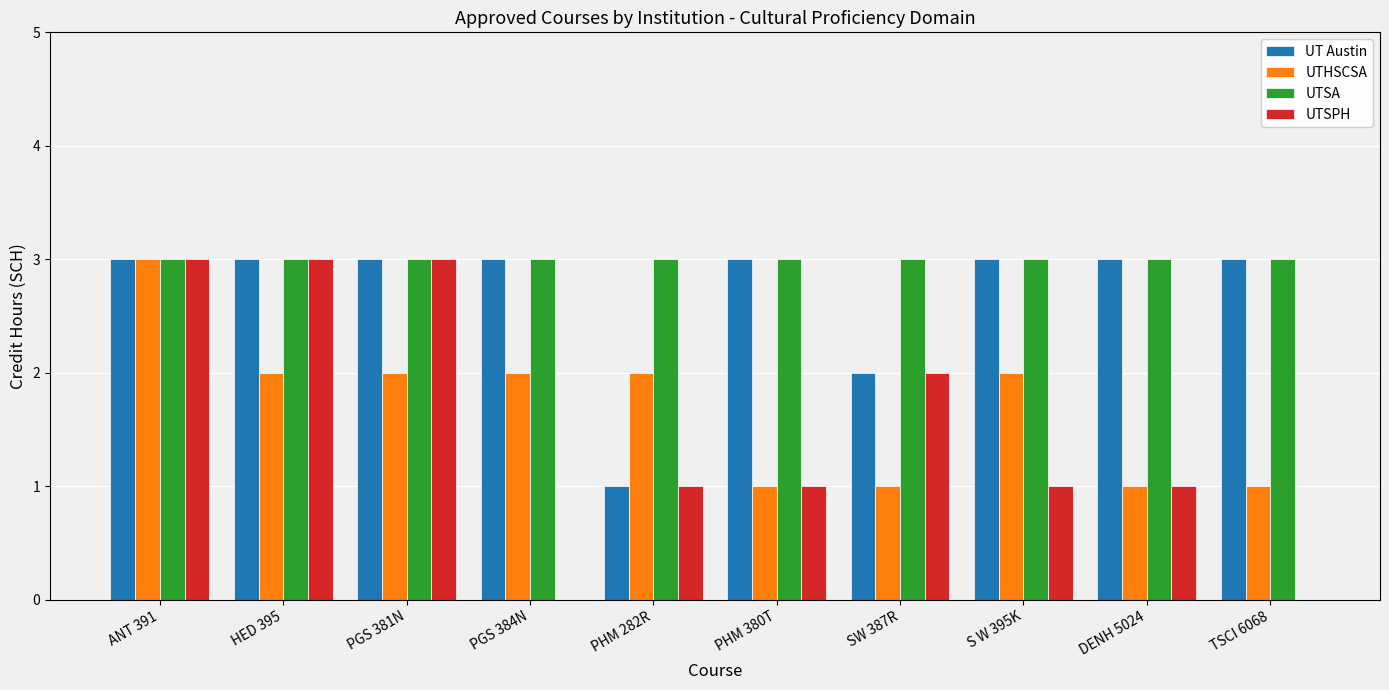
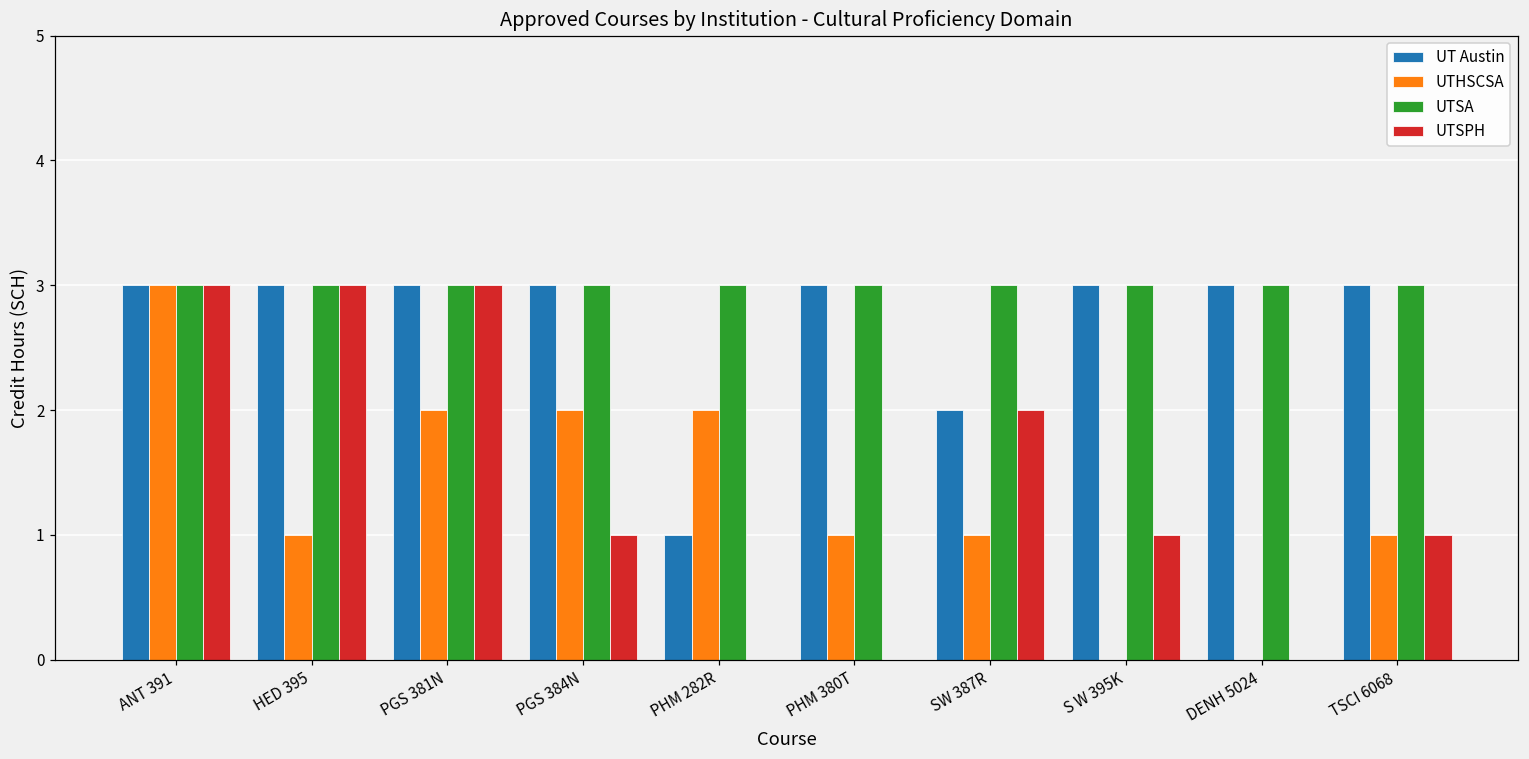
UTHSCSA, HED 395: 2 -> 1
UTSPH, PGS 384N: 0 -> 1
UTSPH, PHM 282R: 1 -> 0
UTSPH, PHM 380T: 1 -> 0
UTHSCSA, S W 395K: 2 -> 0
UTHSCSA, DENH 5024: 1 -> 0
UTSPH, DENH 5024: 1 -> 0
UTSPH, TSCI 6068: 0 -> 1
